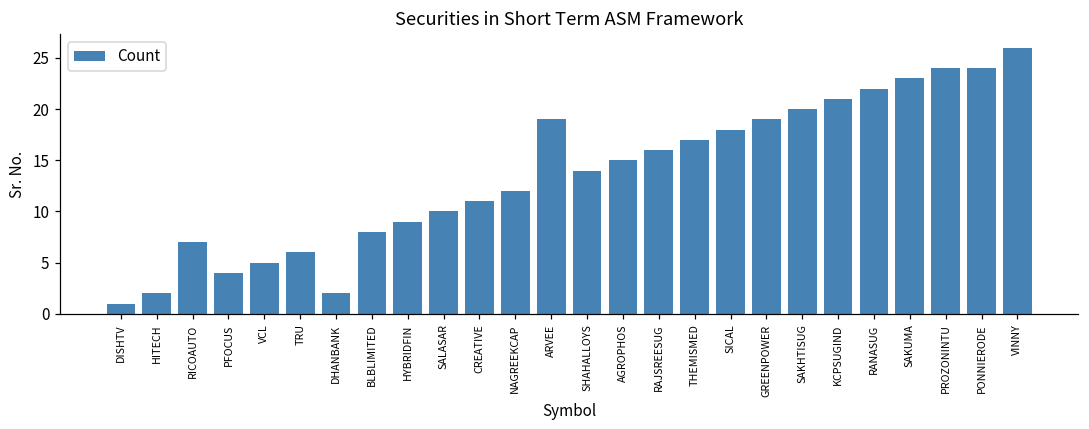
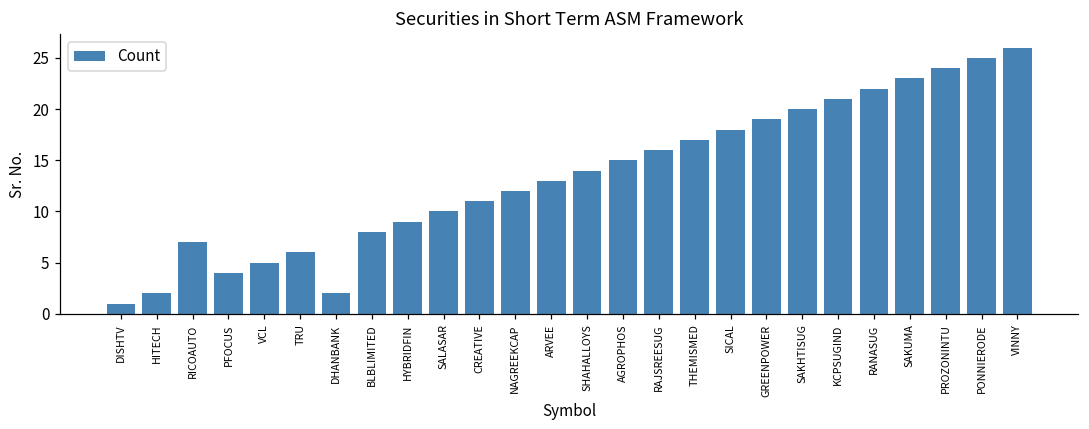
ARVEE: 19 -> 13
PONNIERODE: 24 -> 25
